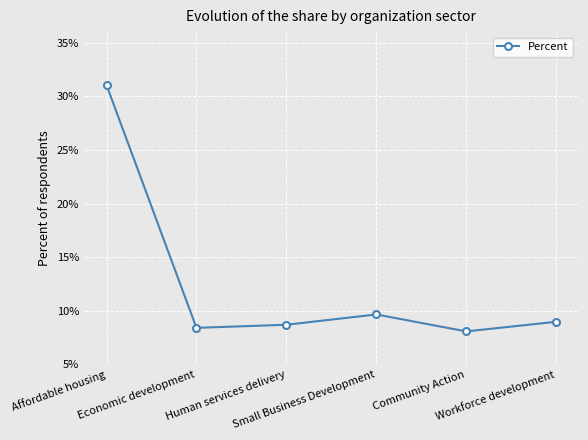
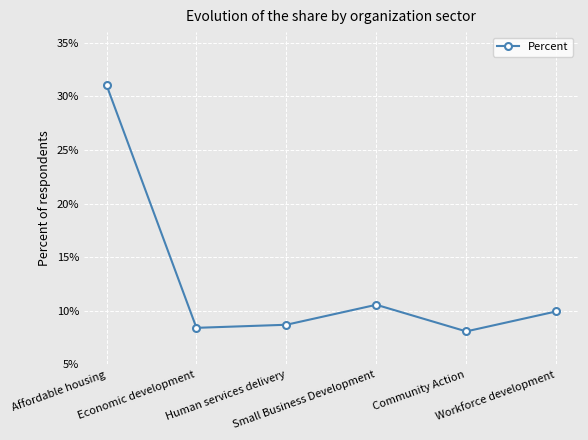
Small Business Development: 9.7% -> 10.6%
Workforce development: 9.0% -> 9.9%
